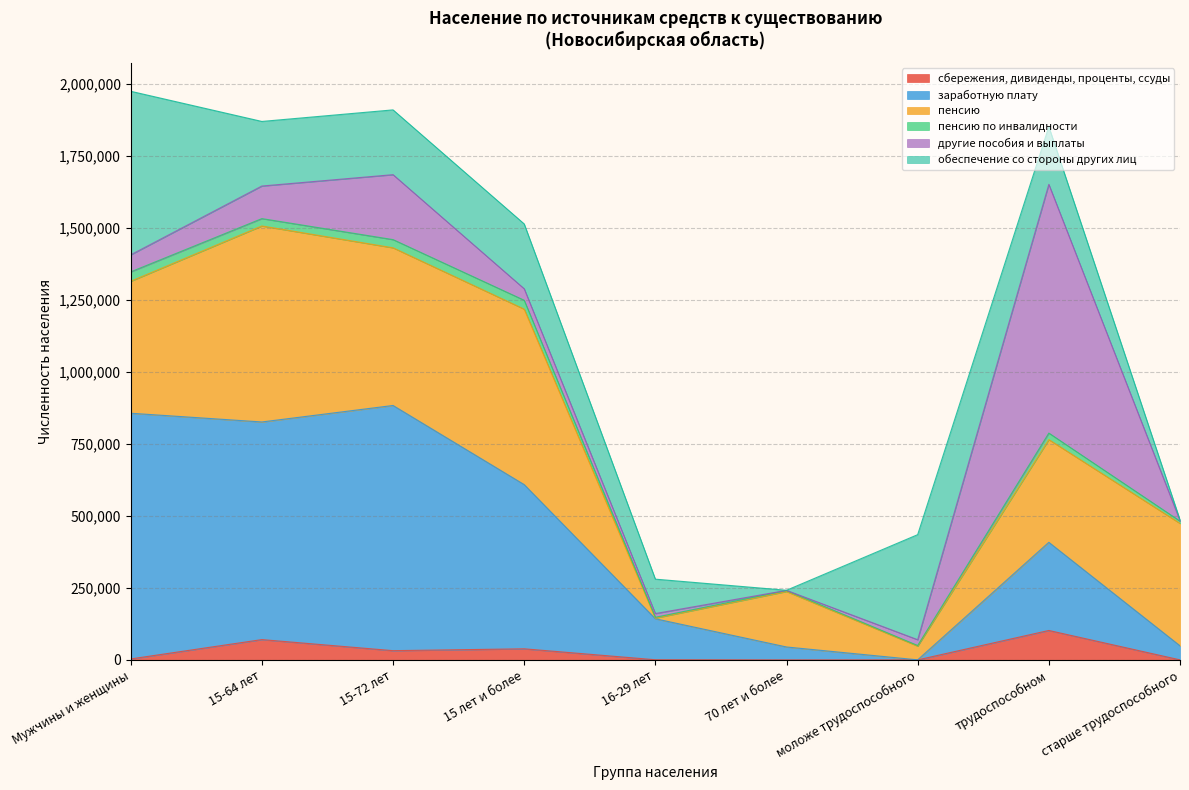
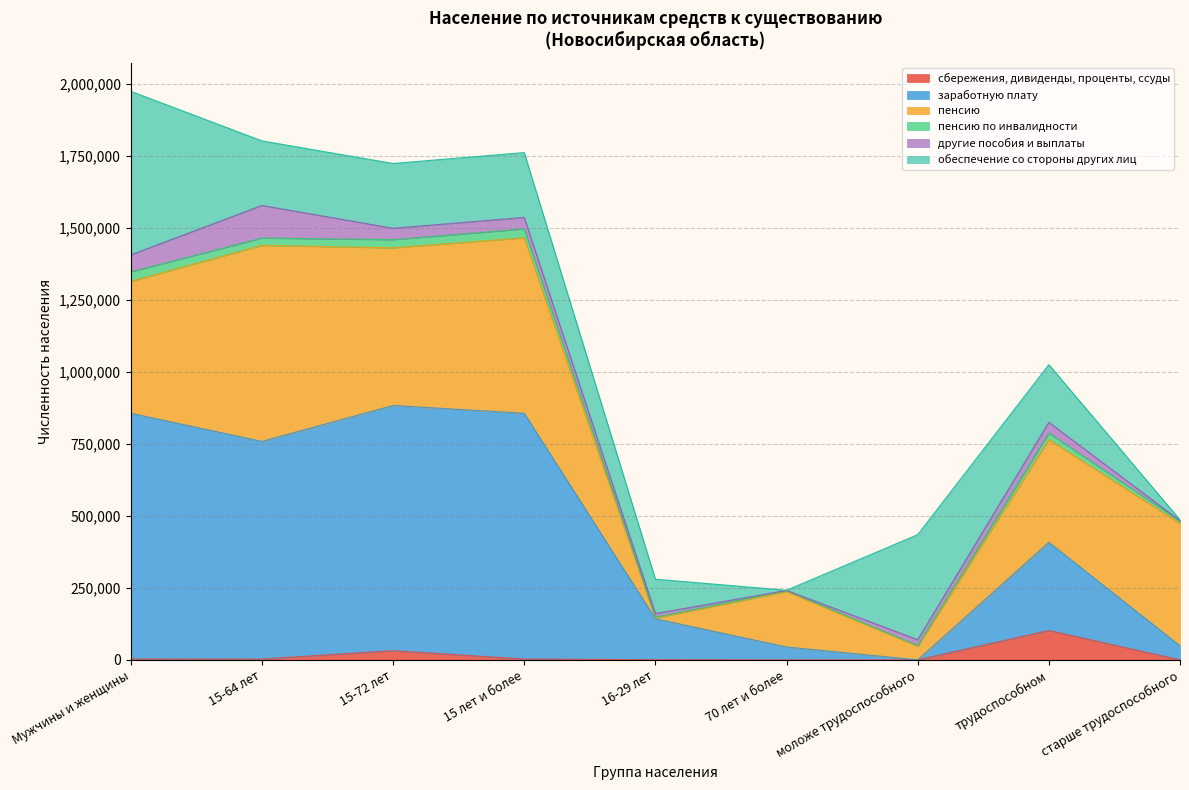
сбережения, дивиденды, проценты, ссуды, 15-64 лет: 70,000 -> 0
другие пособия и выплаты, 15-72 лет: 230,000 -> 40,000
сбережения, дивиденды, проценты, ссуды, 15 лет и более: 40,000 -> 0
заработную плату, 15 лет и более: 570,000 -> 850,000
другие пособия и выплаты, трудоспособном: 860,000 -> 40,000
